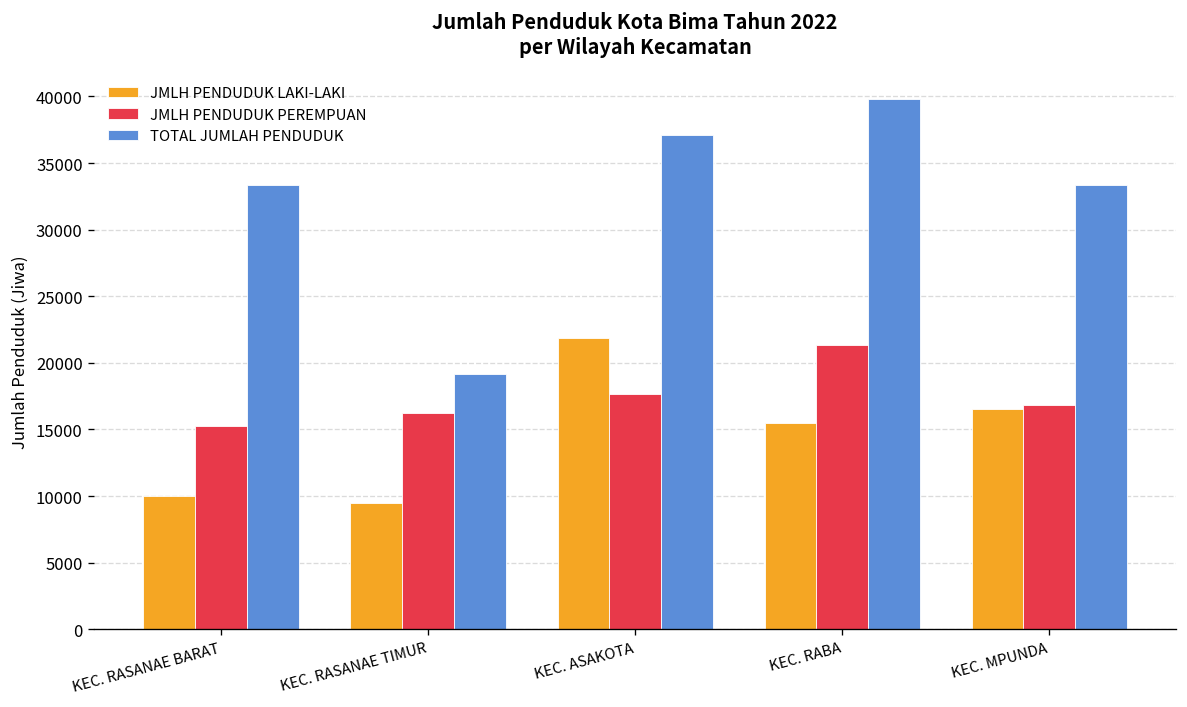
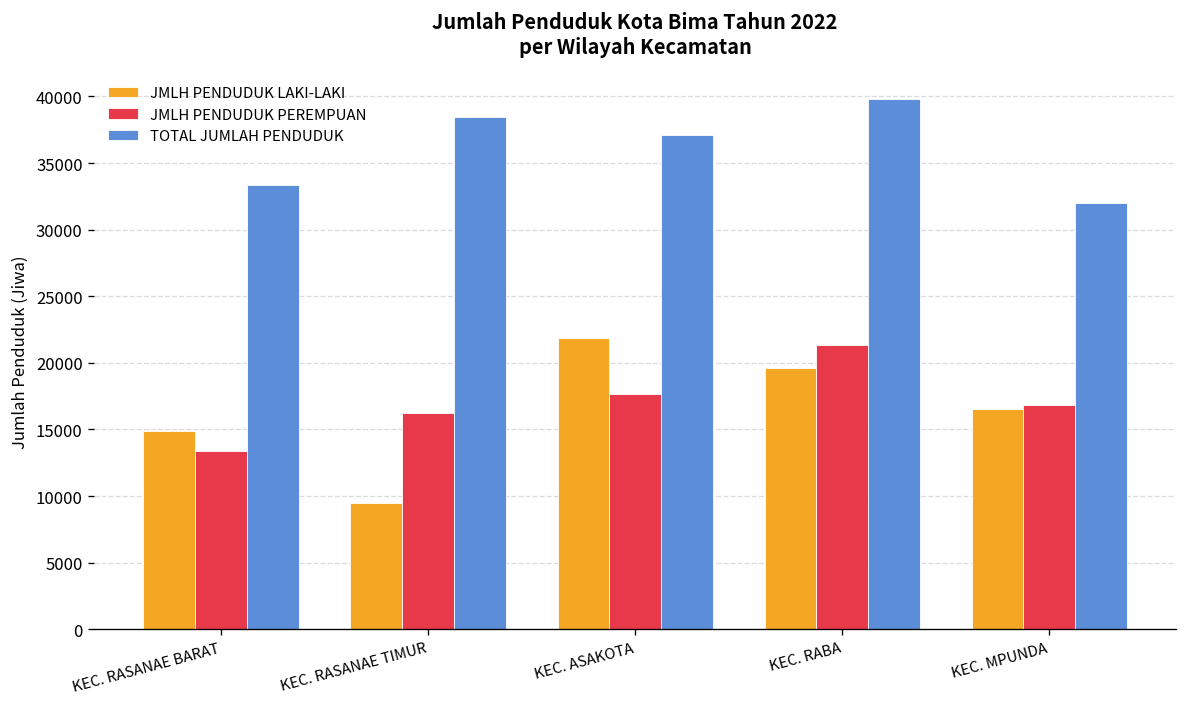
JMLH PENDUDUK LAKI-LAKI, KEC. RASANAE BARAT: 10000 -> 14900
JMLH PENDUDUK PEREMPUAN, KEC. RASANAE BARAT: 15300 -> 13400
TOTAL JUMLAH PENDUDUK, KEC. RASANAE TIMUR: 19200 -> 38500
JMLH PENDUDUK LAKI-LAKI, KEC. RABA: 15500 -> 19600
TOTAL JUMLAH PENDUDUK, KEC. MPUNDA: 33400 -> 32000
